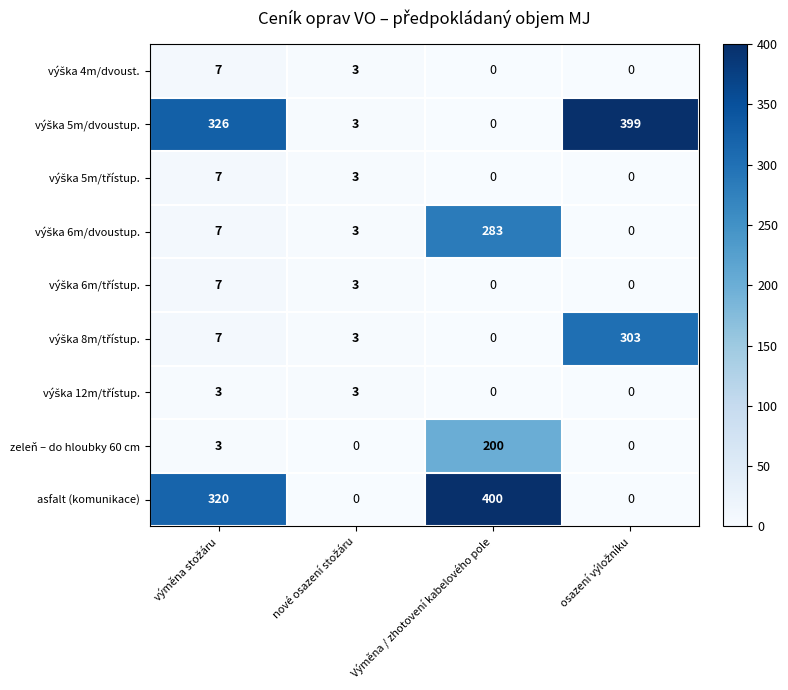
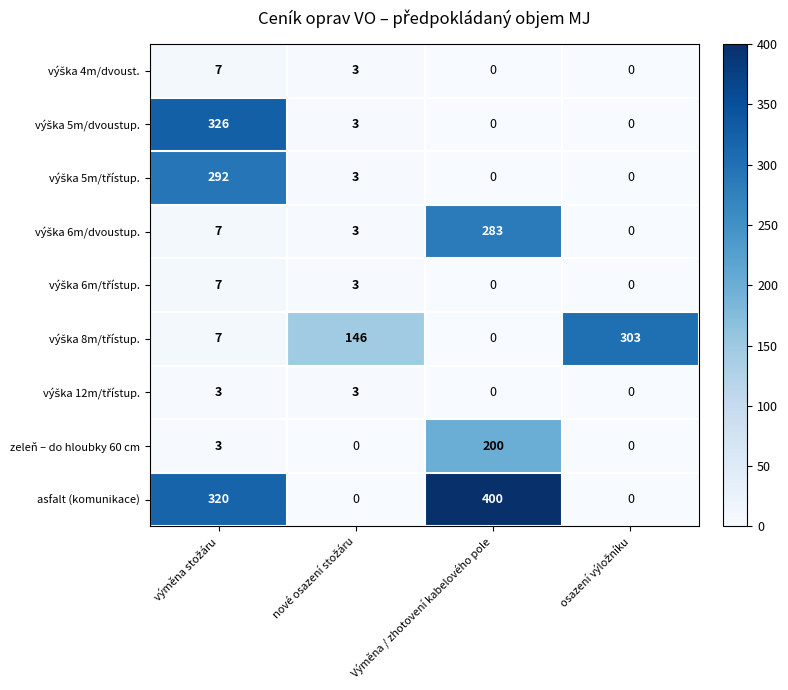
výška 5m/dvoustup., osazení výložníku: 399 -> 0
výška 5m/třístup., výměna stožáru: 7 -> 292
výška 8m/třístup., nové osazení stožáru: 3 -> 146
